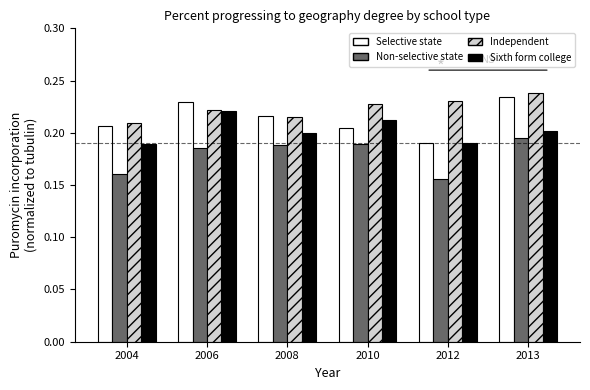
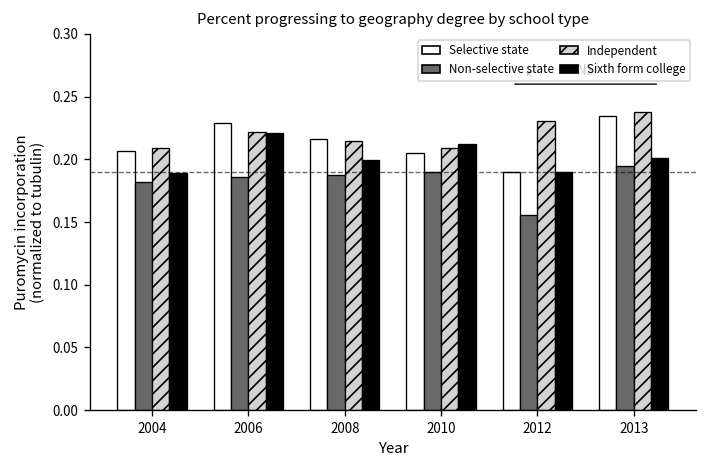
Non-selective state, 2004: 0.160 -> 0.182
Independent, 2010: 0.228 -> 0.209
